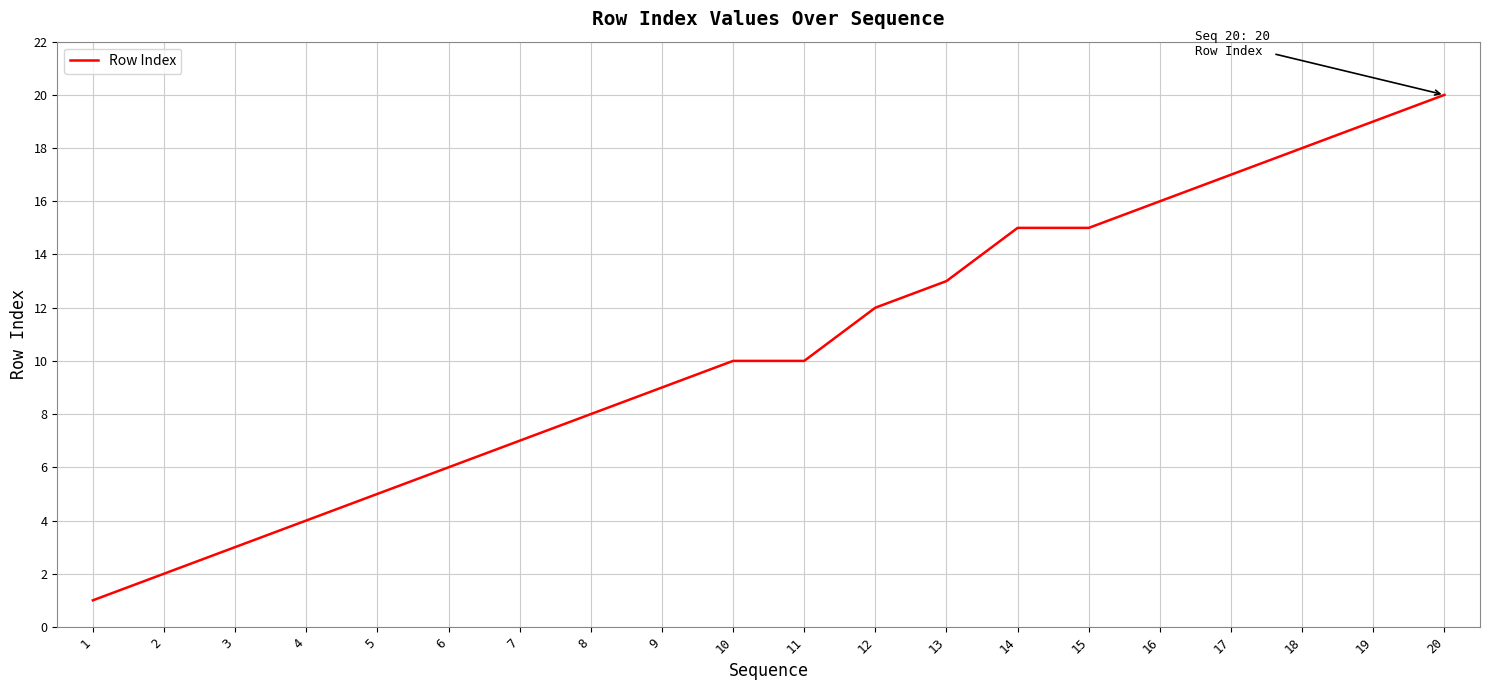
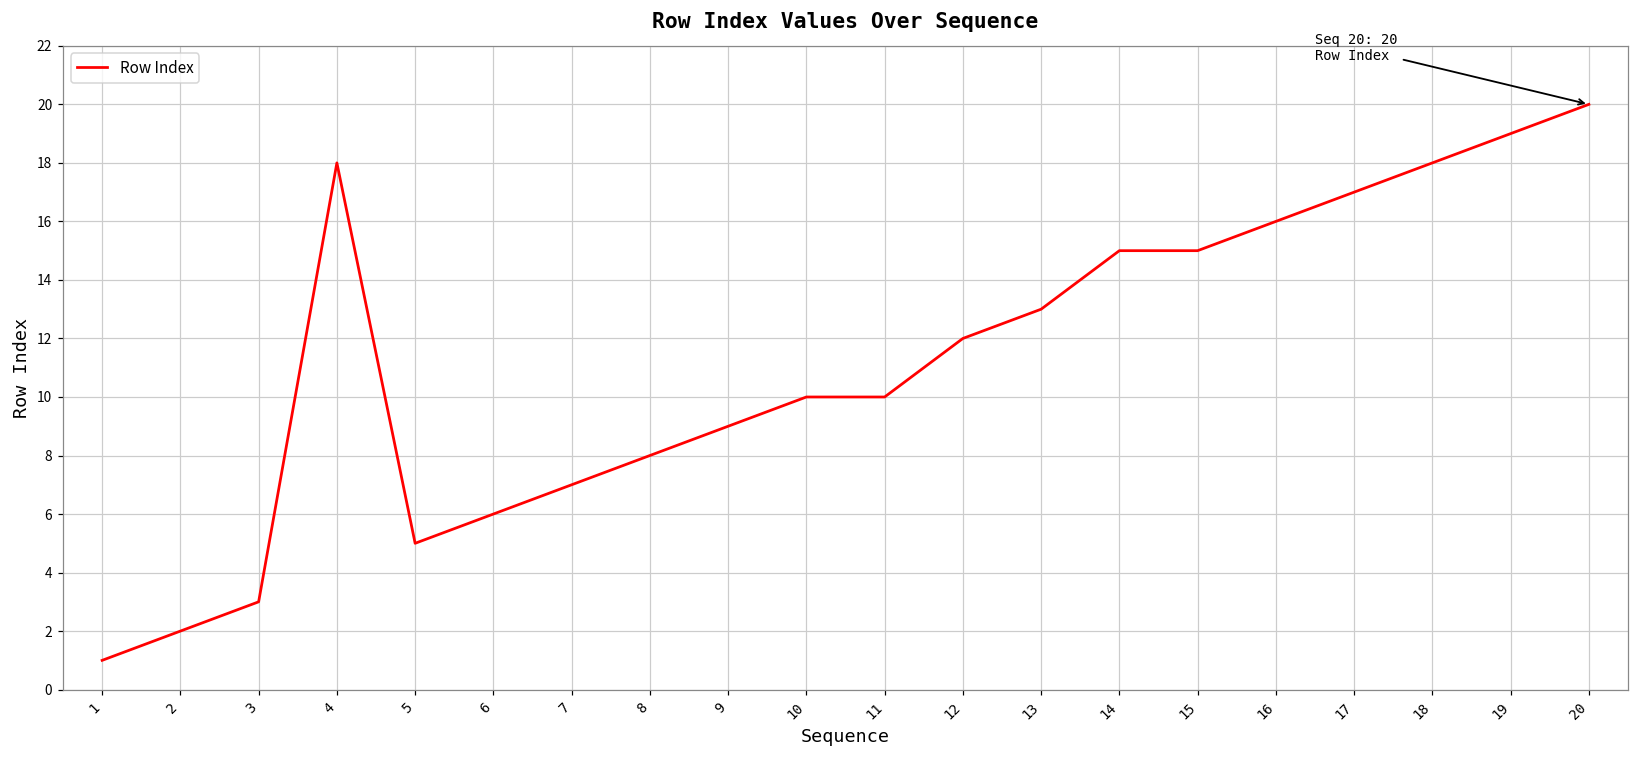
4: 4 -> 18
